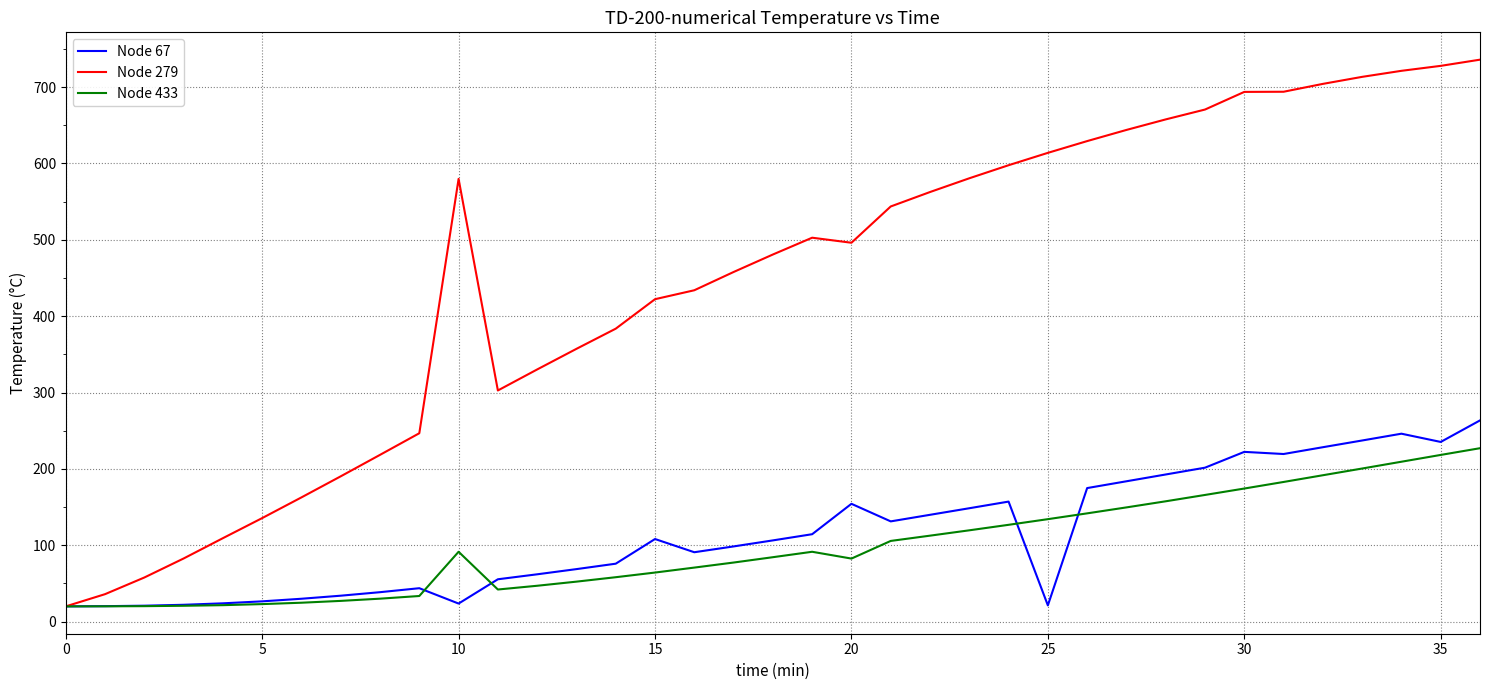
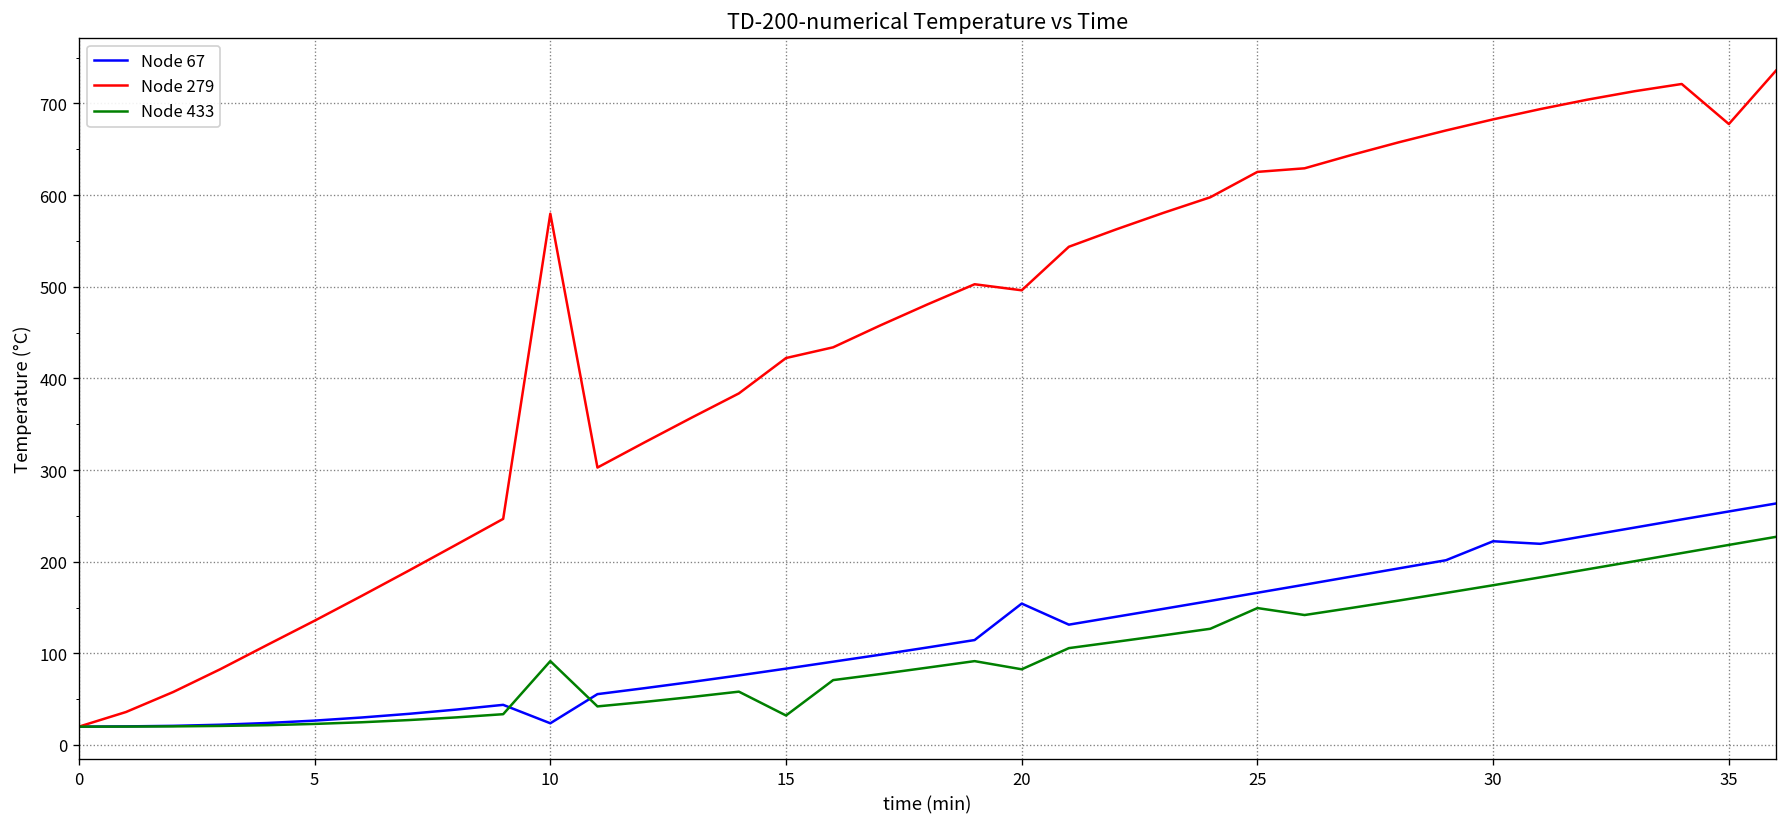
Node 67, 15: 110 -> 80
Node 433, 15: 60 -> 30
Node 67, 25: 20 -> 170
Node 279, 25: 610 -> 630
Node 433, 25: 130 -> 150
Node 279, 30: 690 -> 680
Node 67, 35: 240 -> 250
Node 279, 35: 730 -> 680
